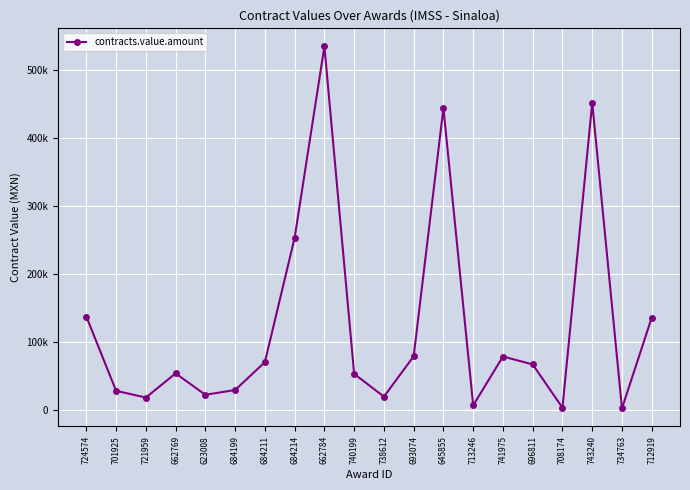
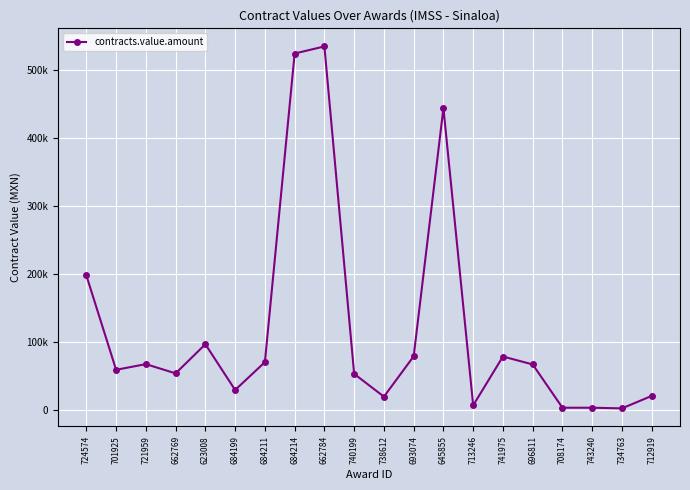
724574: 140000 -> 200000
701925: 30000 -> 60000
721959: 20000 -> 70000
623008: 20000 -> 100000
684214: 250000 -> 520000
743240: 450000 -> 0
712919: 140000 -> 20000
